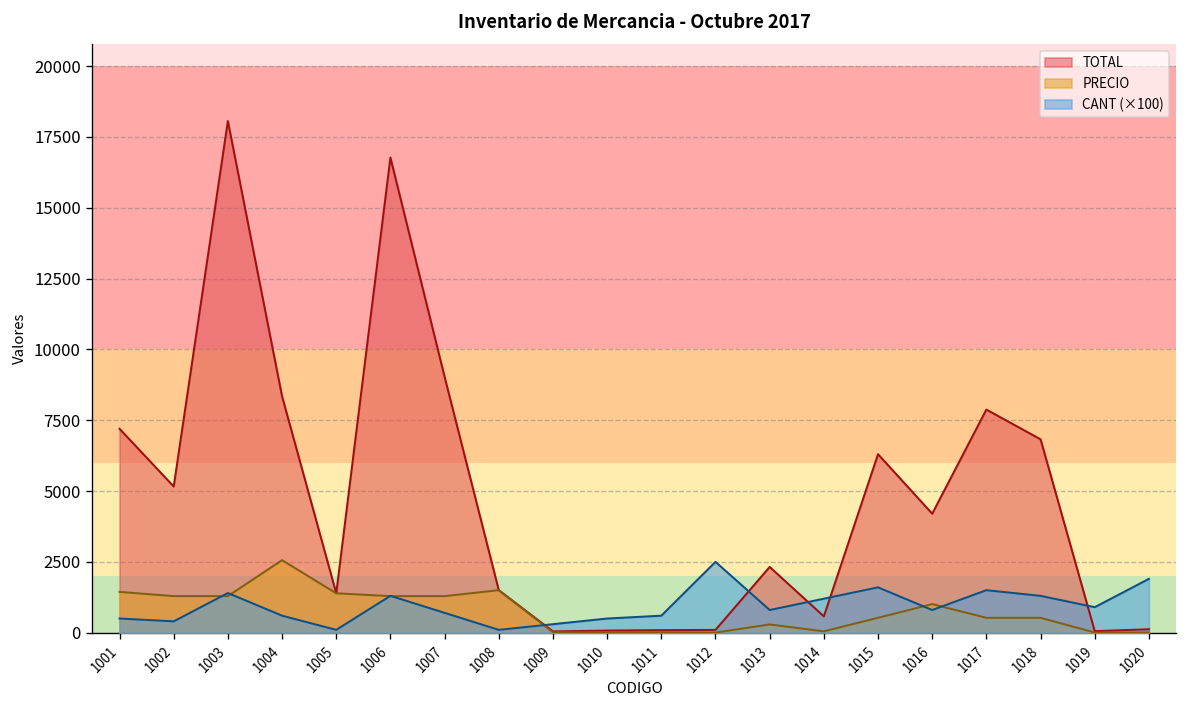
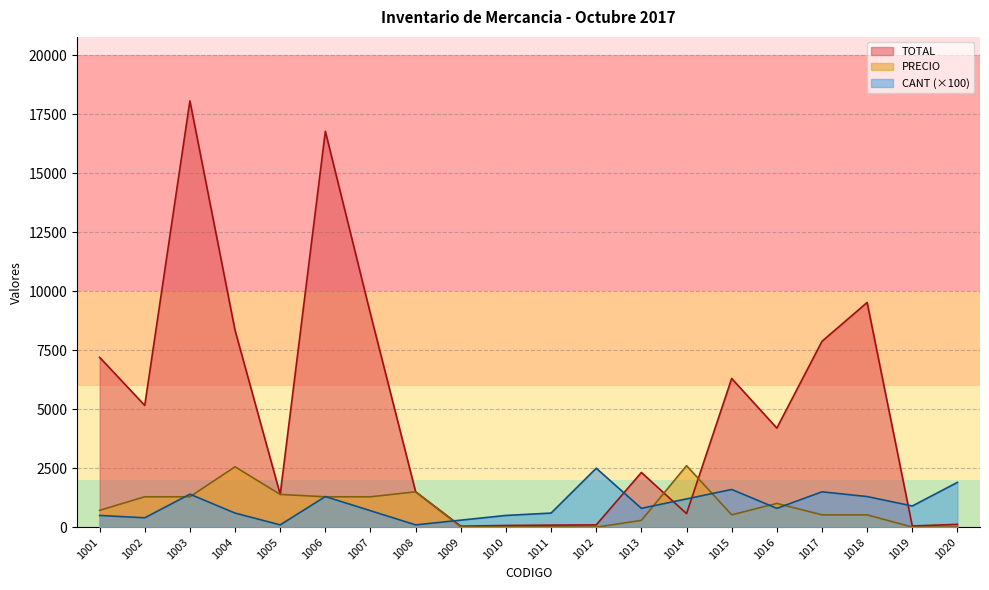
PRECIO, 1001: 1400 -> 700
PRECIO, 1014: 0 -> 2600
TOTAL, 1018: 6800 -> 9500
